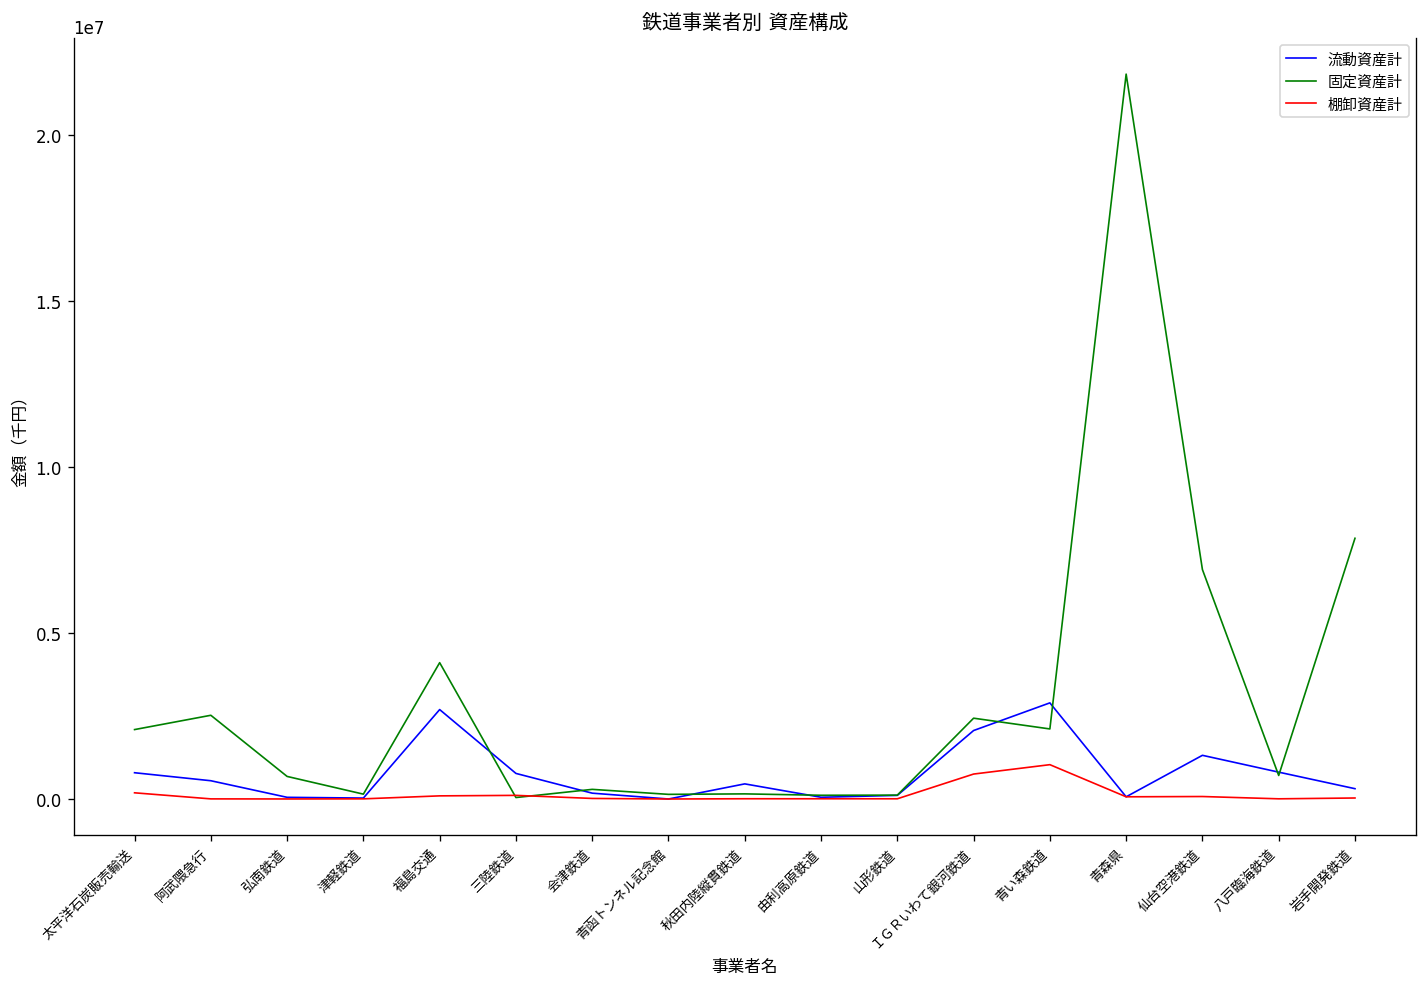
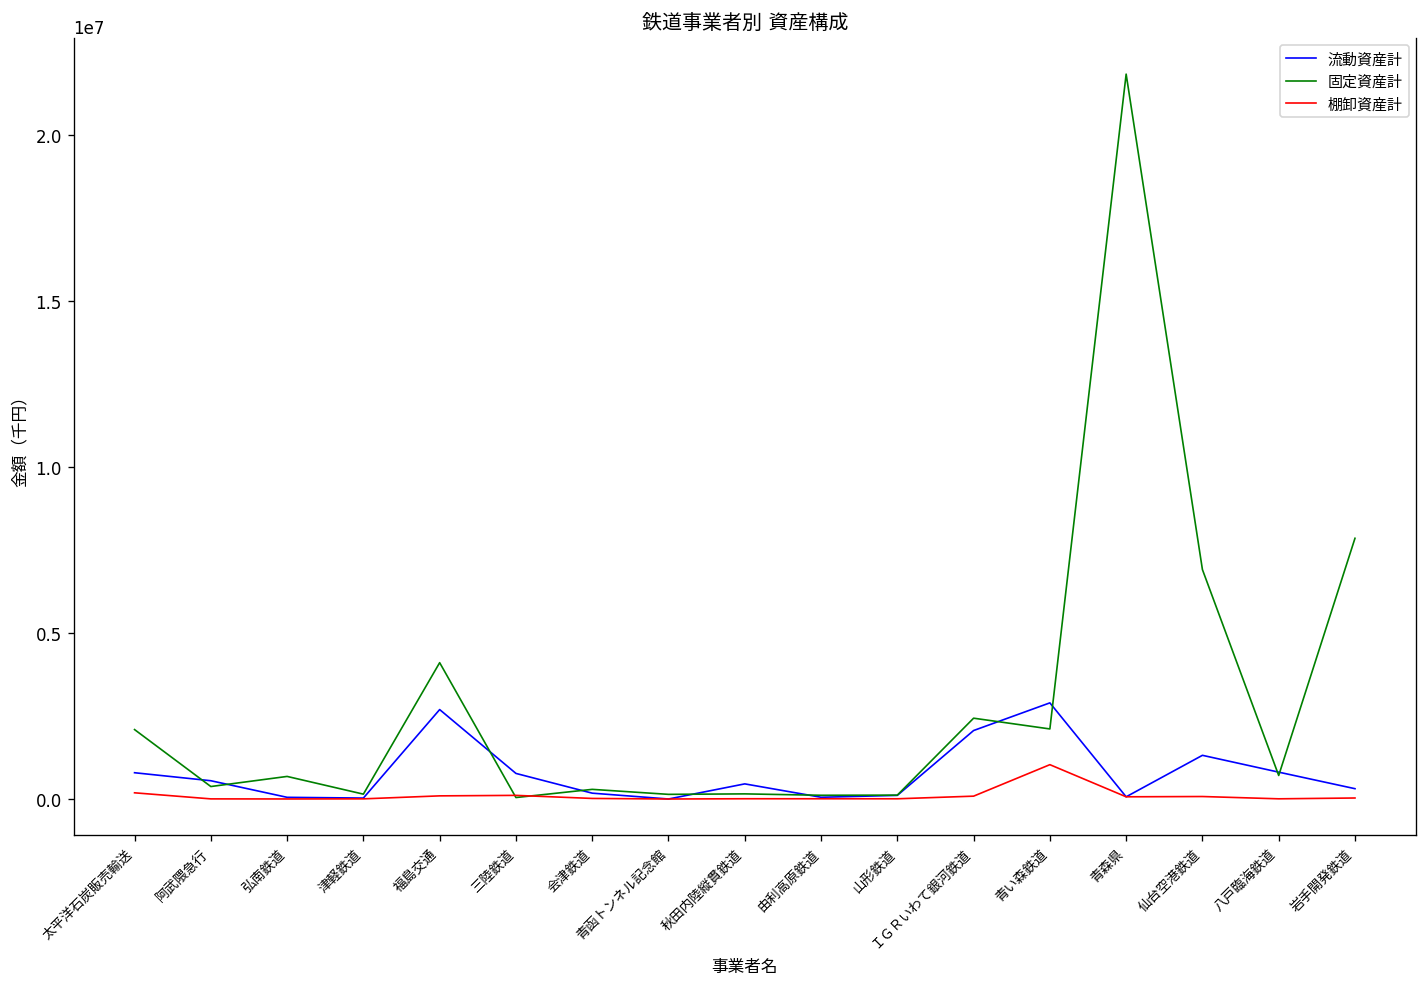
固定資産計, 阿武隈急行: 2500000 -> 400000
棚卸資産計, ＩＧＲいわて銀河鉄道: 800000 -> 100000
